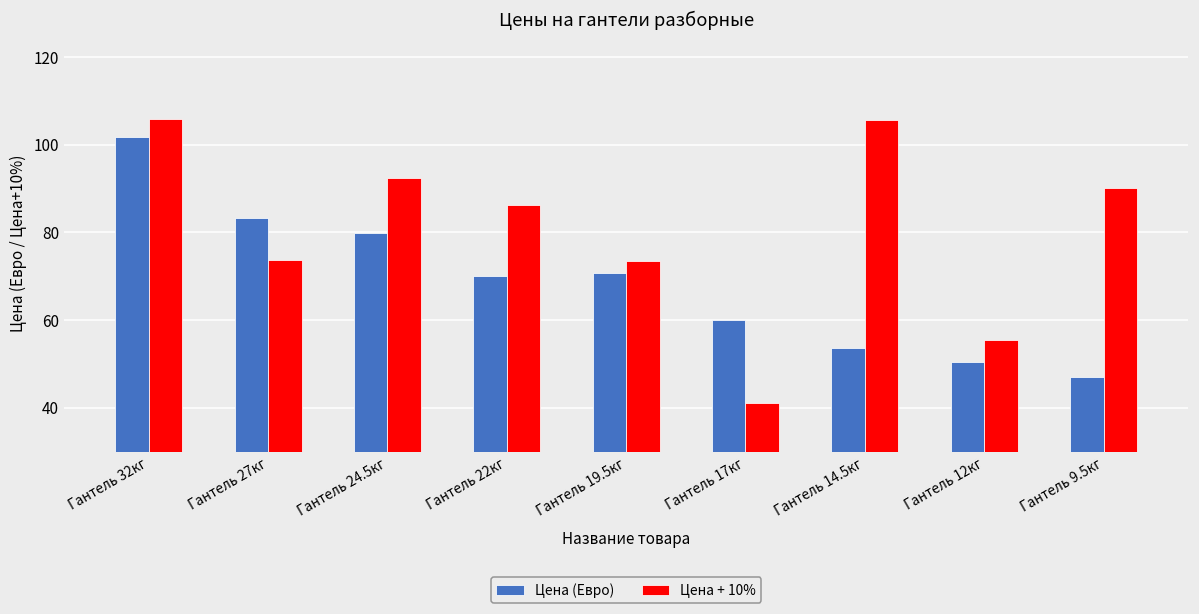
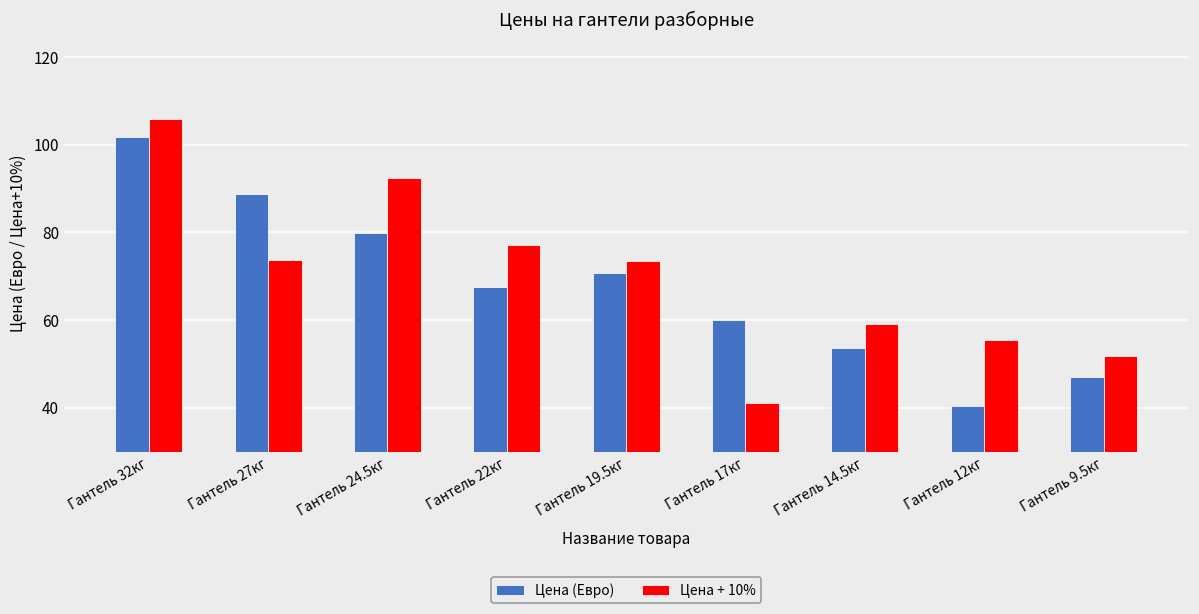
Цена (Евро), Гантель 27кг: 83 -> 89
Цена (Евро), Гантель 22кг: 70 -> 67
Цена + 10%, Гантель 22кг: 86 -> 77
Цена + 10%, Гантель 14.5кг: 106 -> 59
Цена (Евро), Гантель 12кг: 50 -> 40
Цена + 10%, Гантель 9.5кг: 90 -> 52
